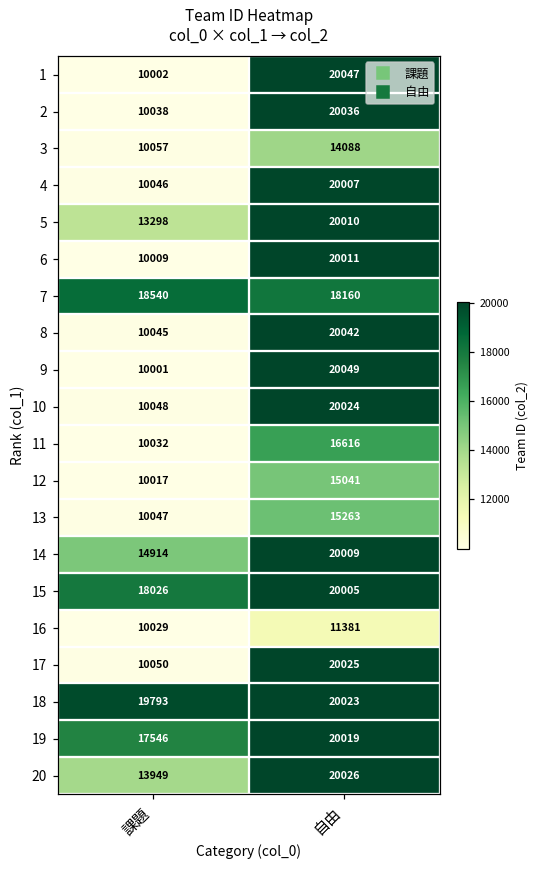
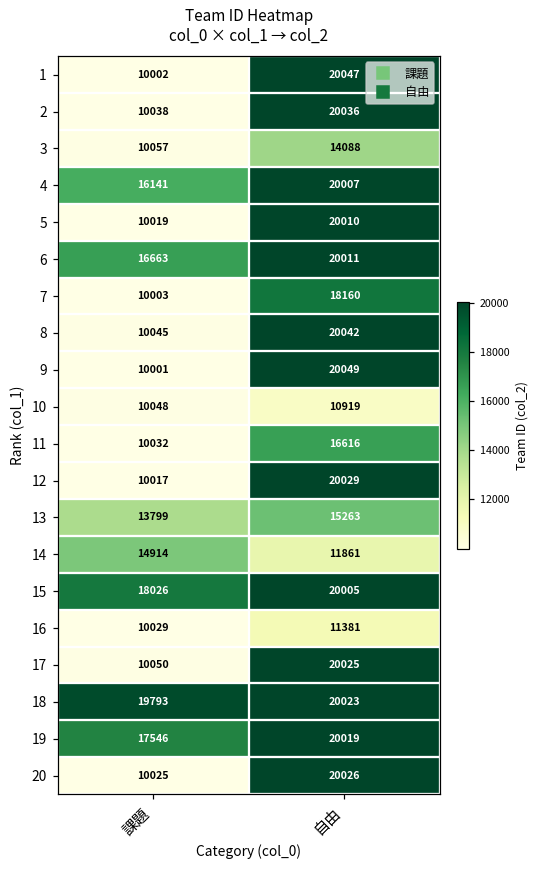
4, 課題: 10046 -> 16141
5, 課題: 13298 -> 10019
6, 課題: 10009 -> 16663
7, 課題: 18540 -> 10003
10, 自由: 20024 -> 10919
12, 自由: 15041 -> 20029
13, 課題: 10047 -> 13799
14, 自由: 20009 -> 11861
20, 課題: 13949 -> 10025
